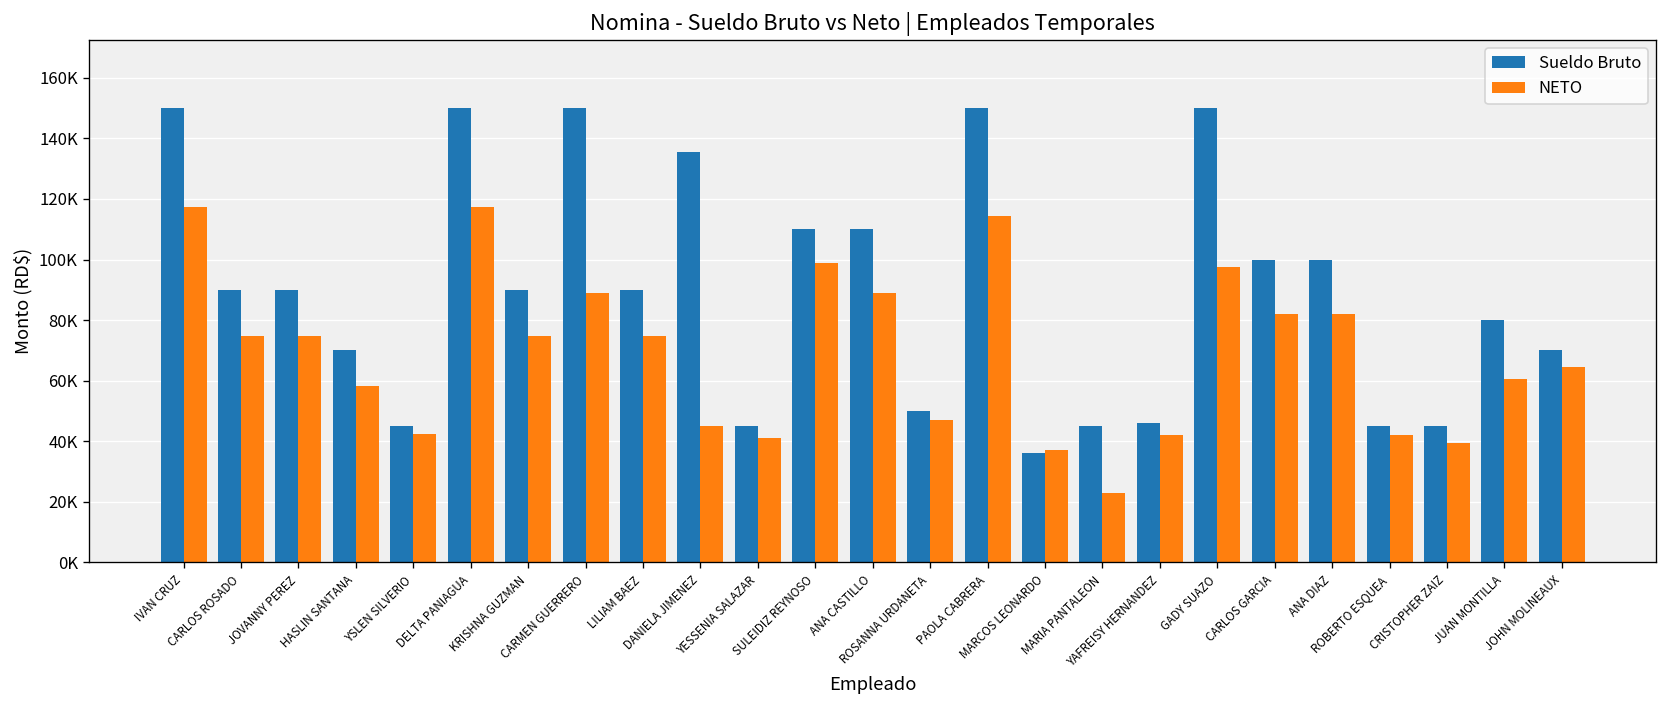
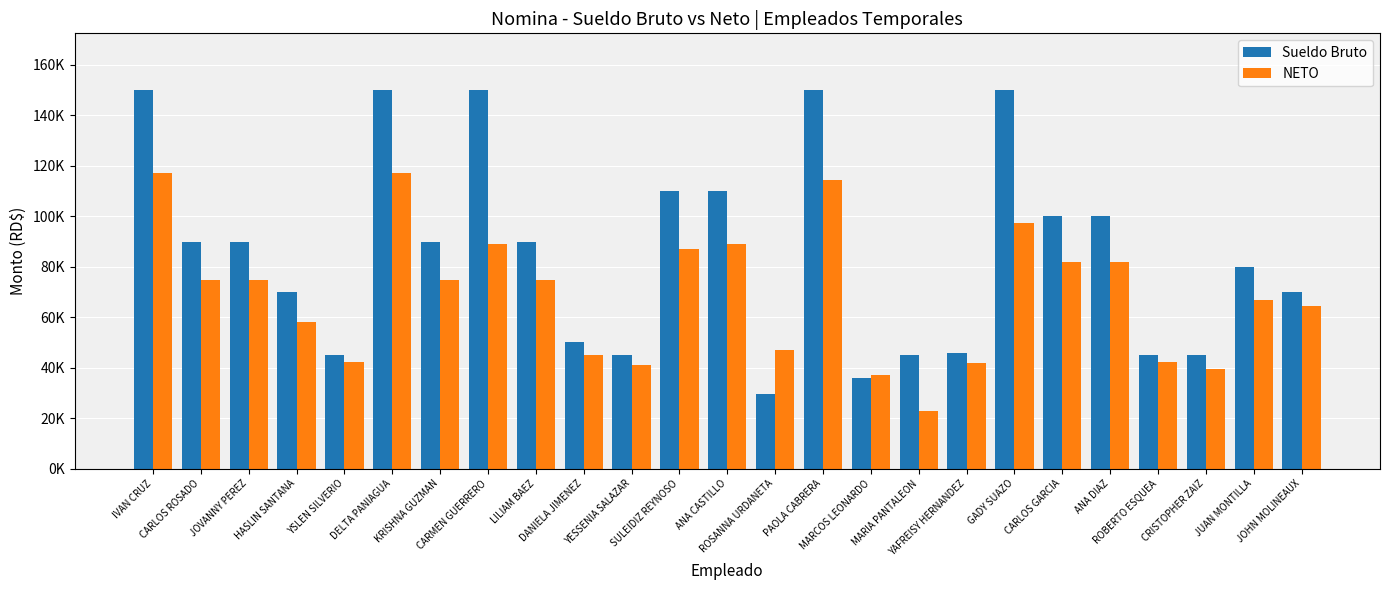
Sueldo Bruto, DANIELA JIMENEZ: 136000 -> 50000
NETO, SULEIDIZ REYNOSO: 99000 -> 87000
Sueldo Bruto, ROSANNA URDANETA: 50000 -> 30000
NETO, JUAN MONTILLA: 61000 -> 67000
